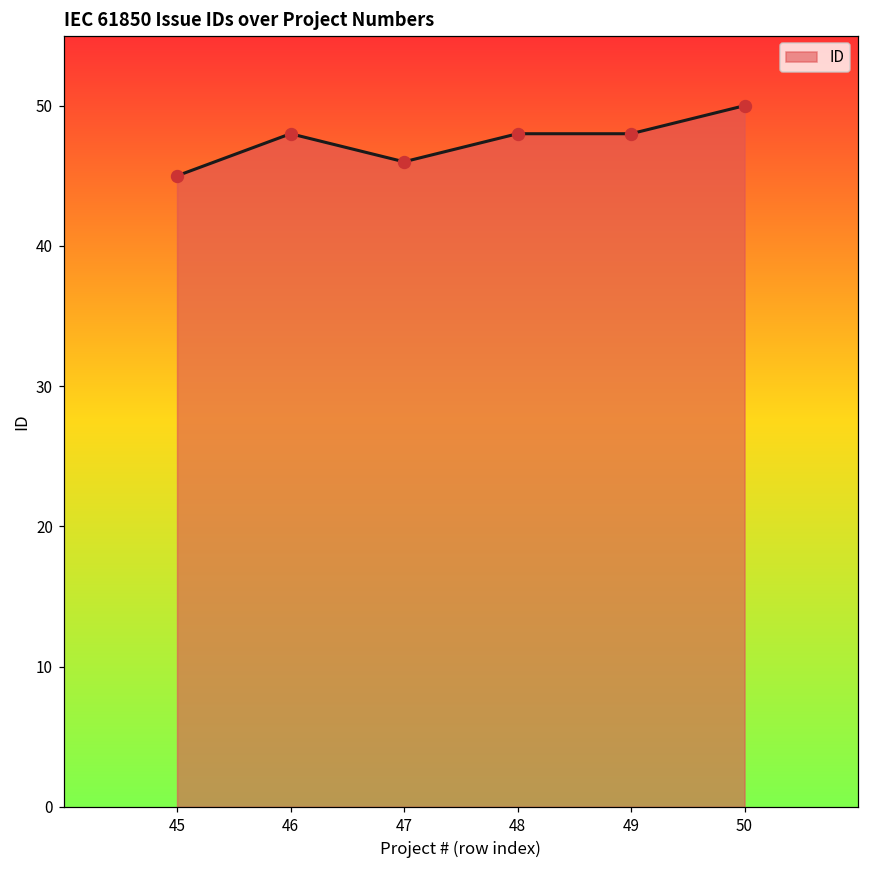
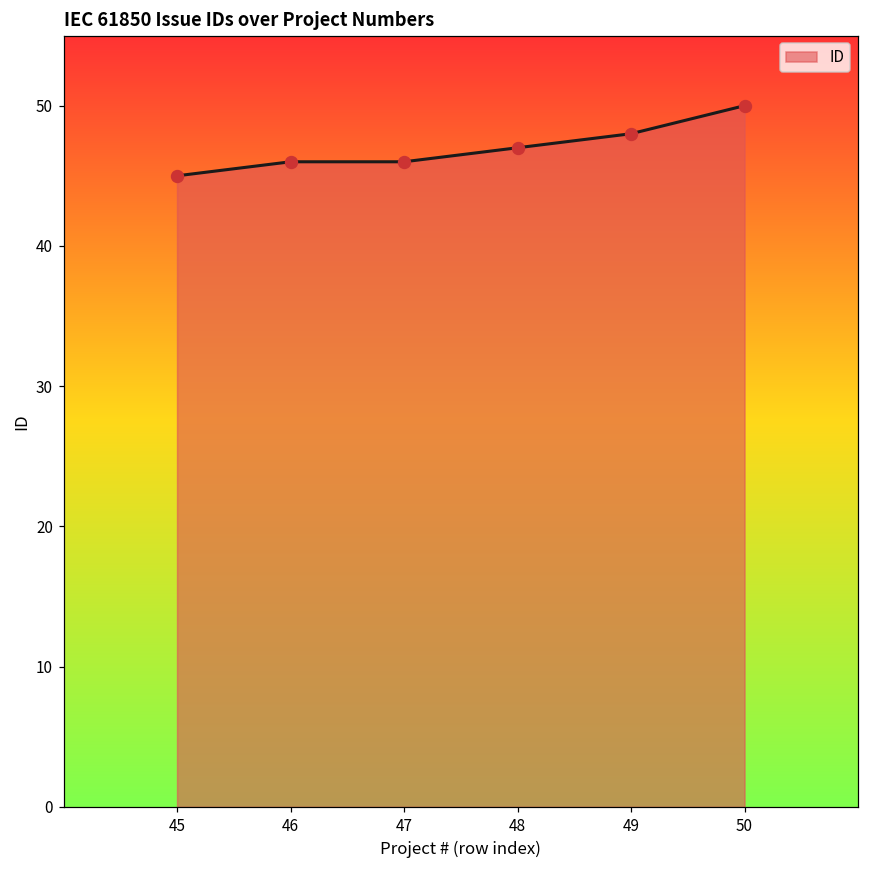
46: 48 -> 46
48: 48 -> 47
